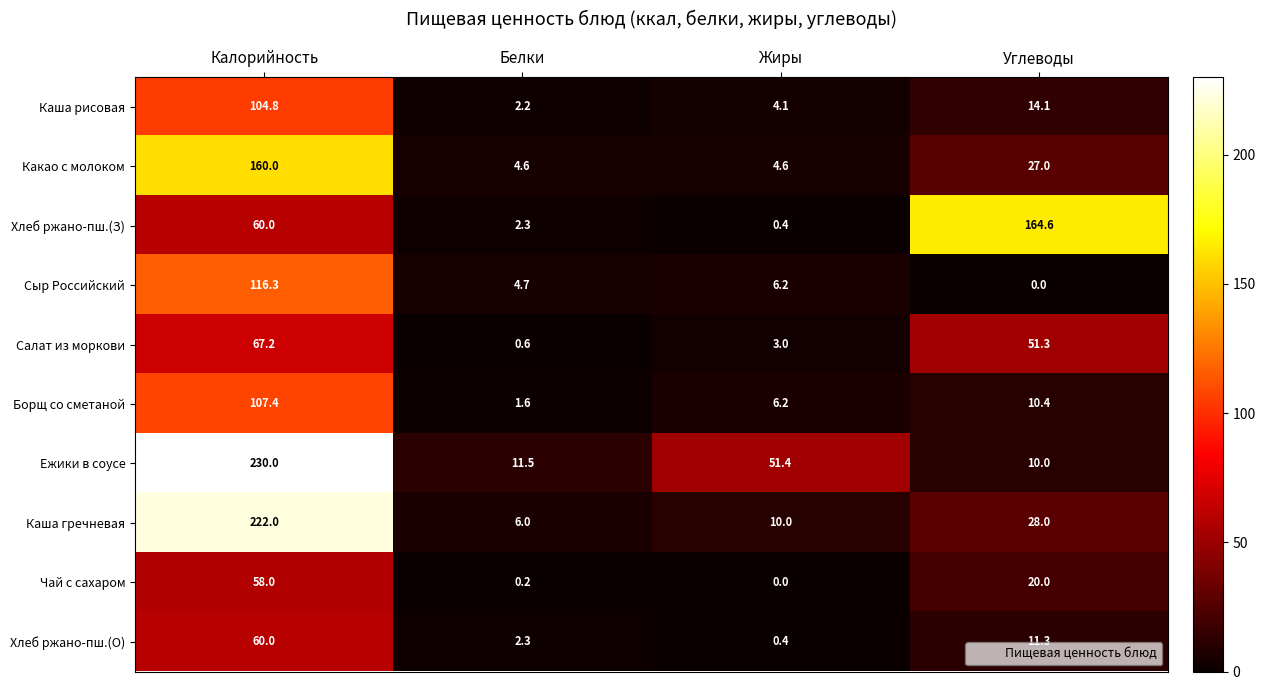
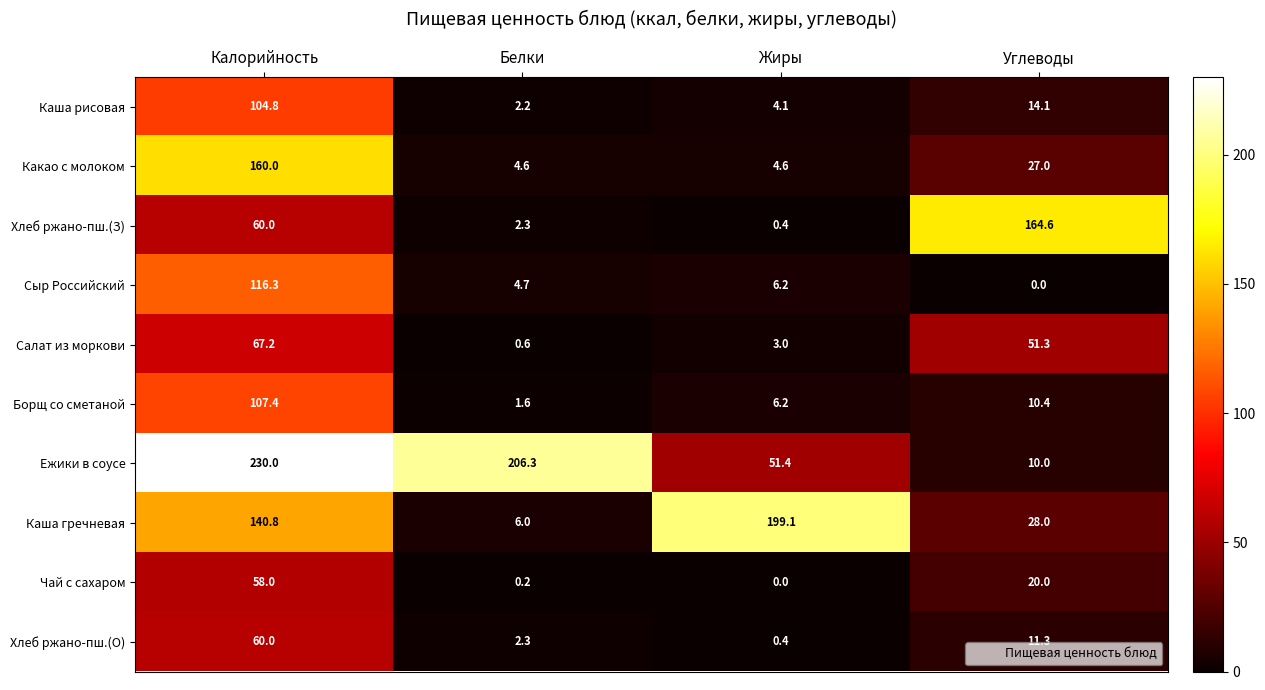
Ежики в соусе, Белки: 11.5 -> 206.3
Каша гречневая, Калорийность: 222.0 -> 140.8
Каша гречневая, Жиры: 10.0 -> 199.1
